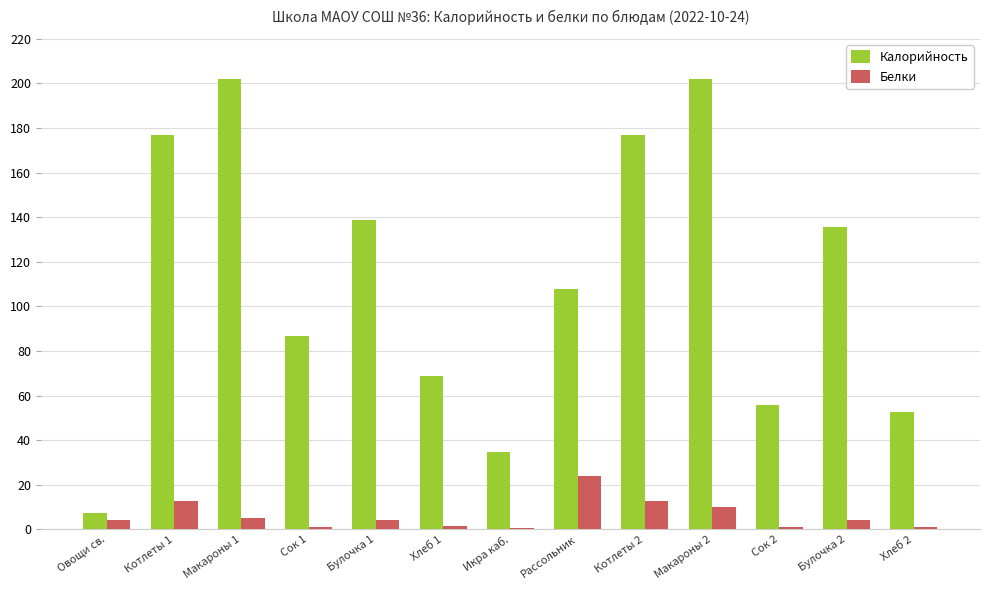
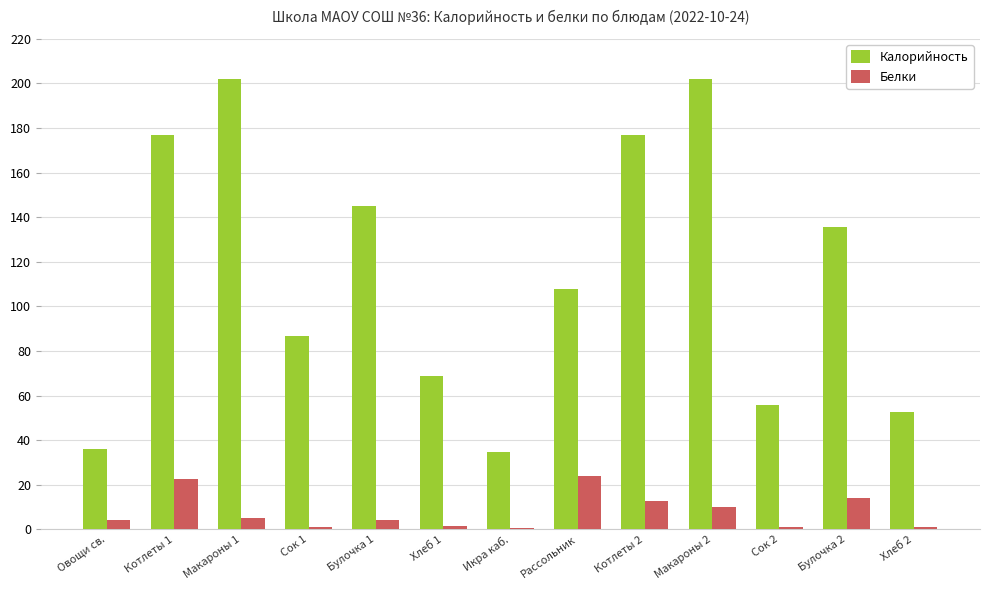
Калорийность, Овощи св.: 8 -> 36
Белки, Котлеты 1: 13 -> 23
Калорийность, Булочка 1: 139 -> 145
Белки, Булочка 2: 4 -> 14
